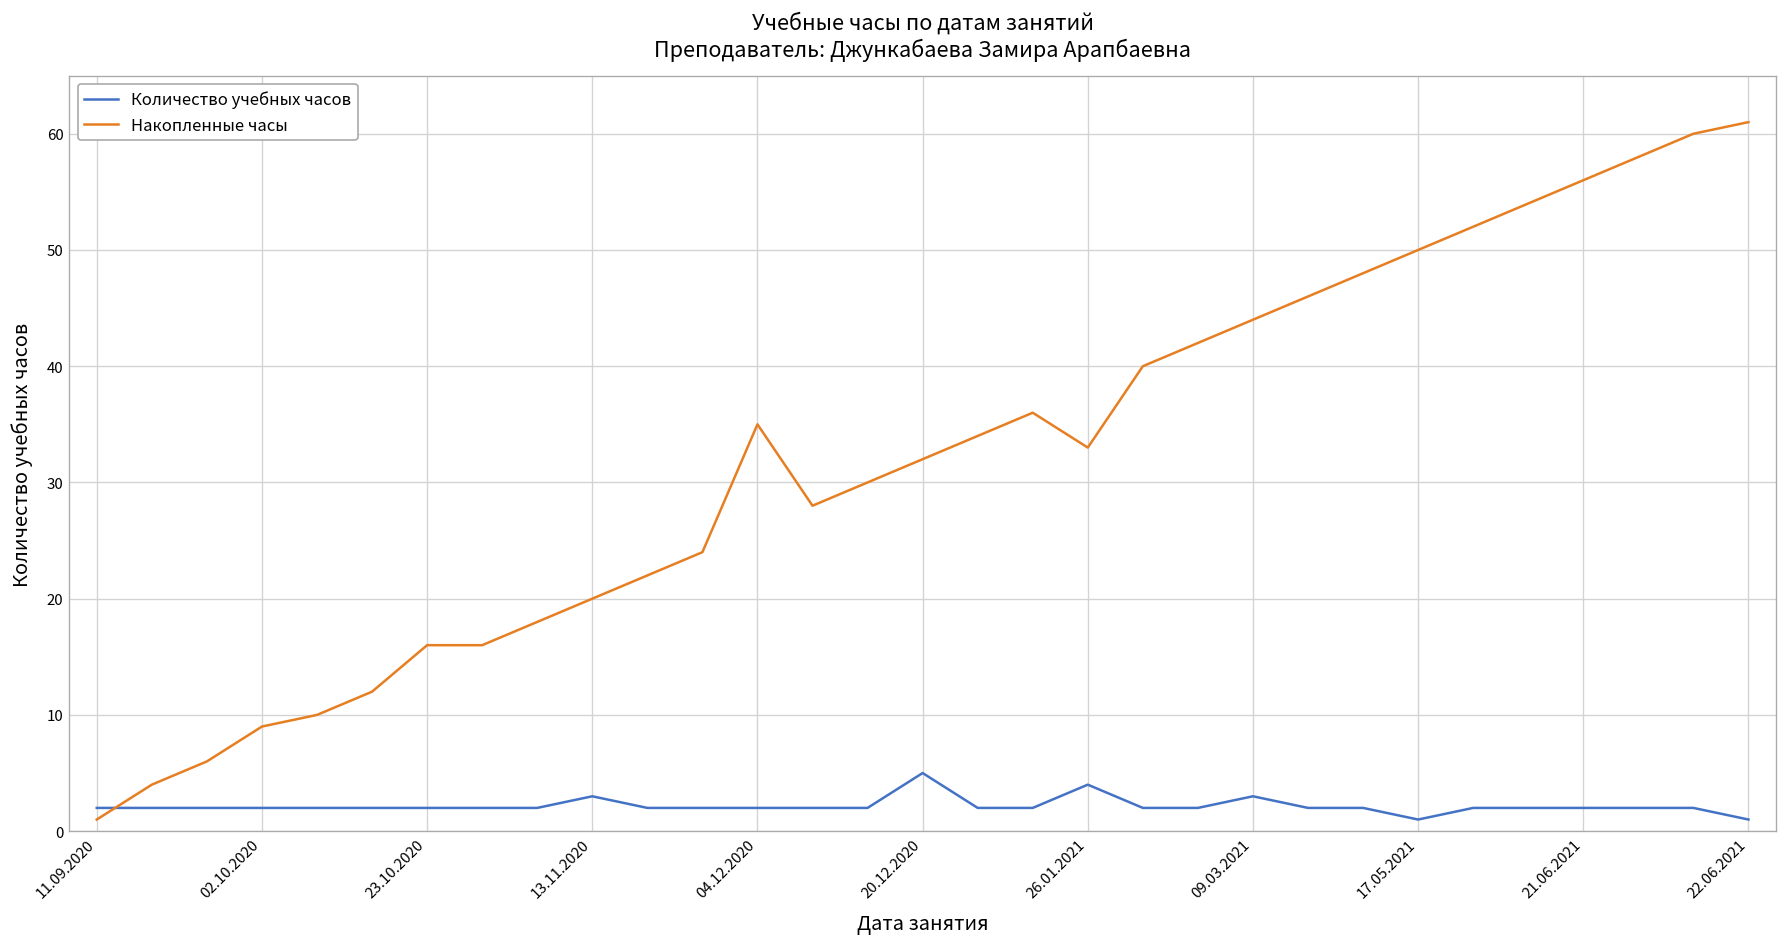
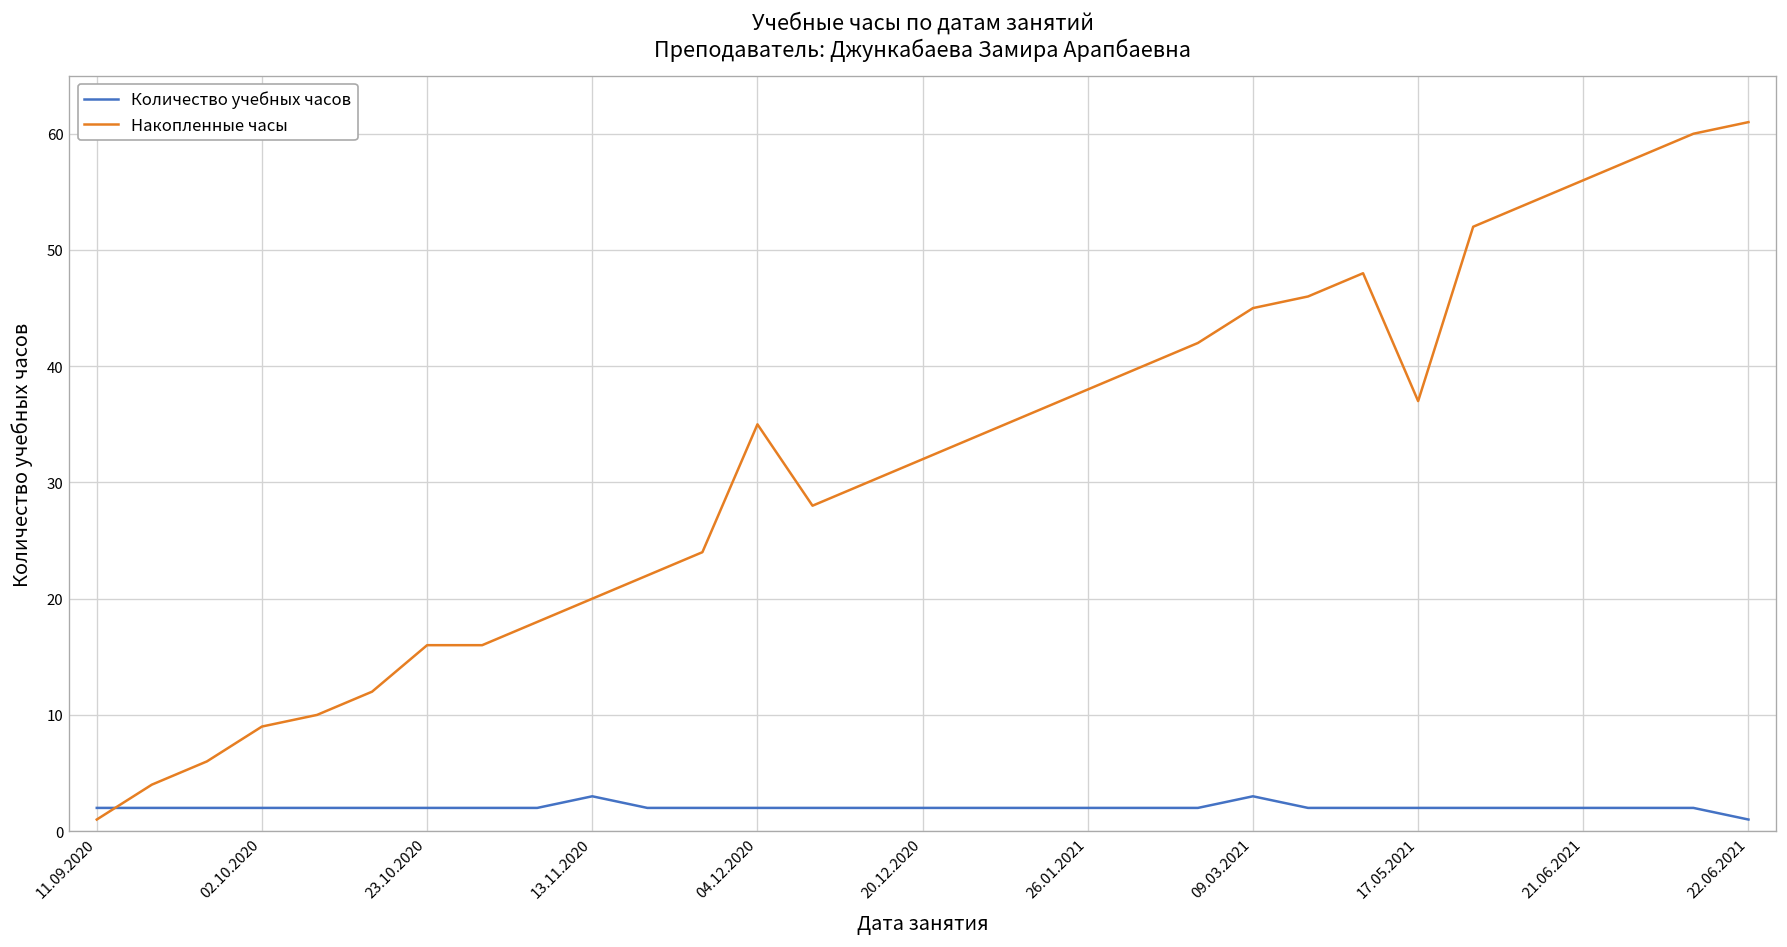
Количество учебных часов, 20.12.2020: 5 -> 2
Количество учебных часов, 26.01.2021: 4 -> 2
Накопленные часы, 26.01.2021: 33 -> 38
Накопленные часы, 09.03.2021: 44 -> 45
Количество учебных часов, 17.05.2021: 1 -> 2
Накопленные часы, 17.05.2021: 50 -> 37
